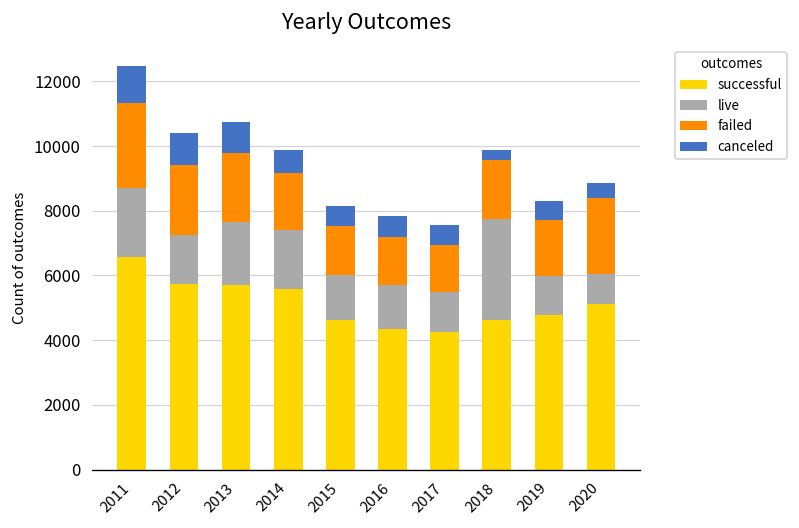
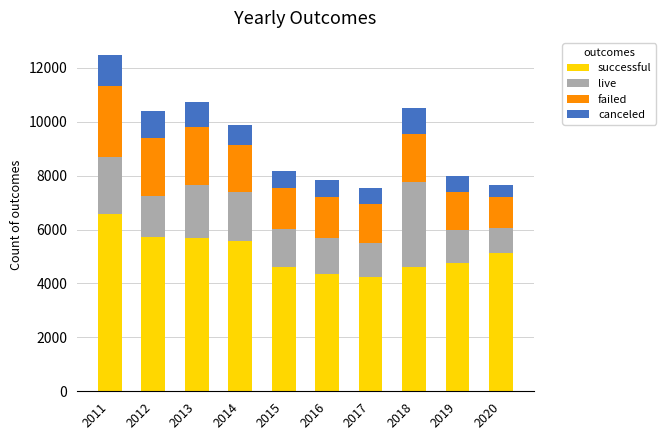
canceled, 2018: 300 -> 1000
failed, 2019: 1700 -> 1400
failed, 2020: 2400 -> 1200
